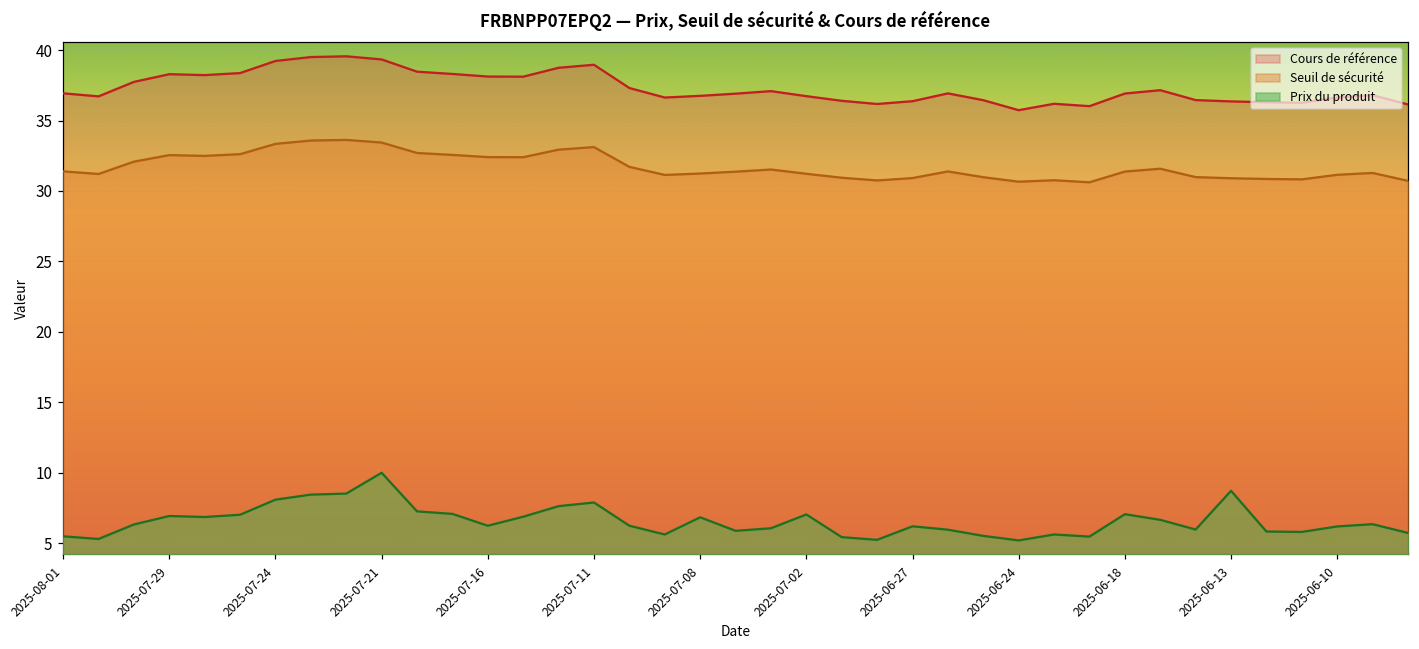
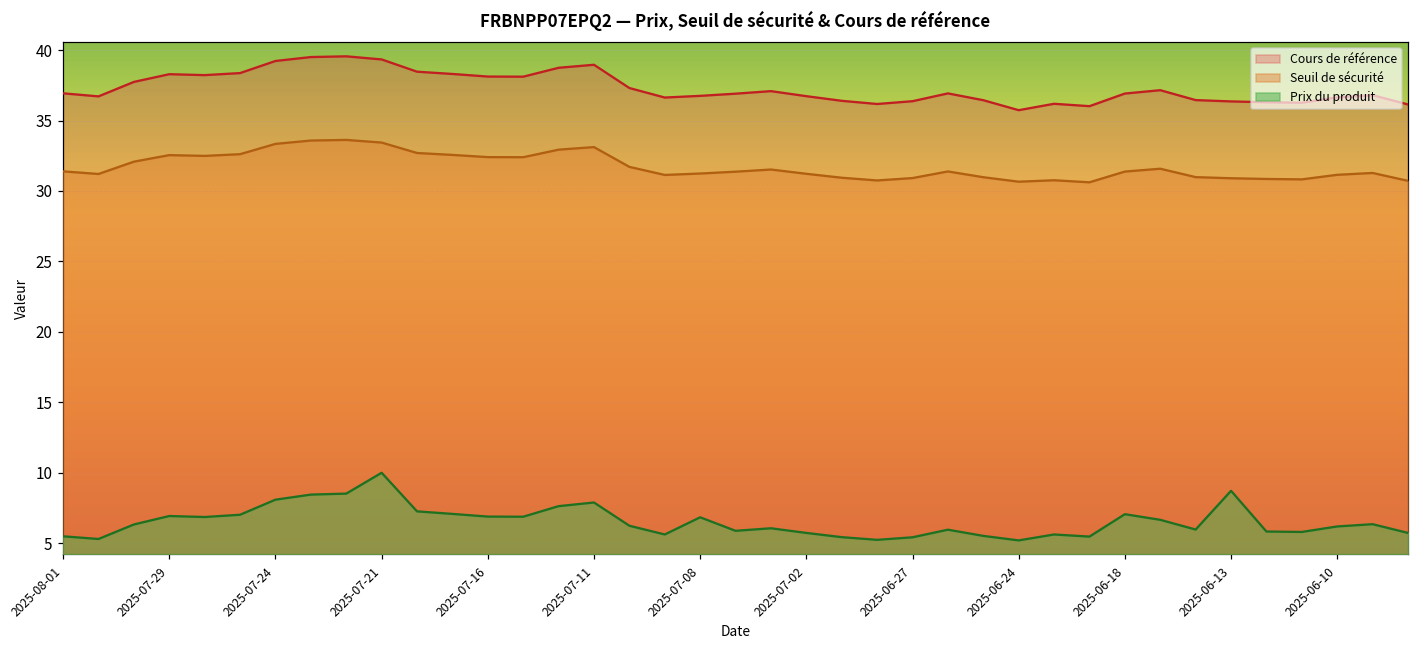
Prix du produit, 2025-07-16: 6.2 -> 6.9
Prix du produit, 2025-07-02: 7.0 -> 5.7
Prix du produit, 2025-06-27: 6.2 -> 5.4
